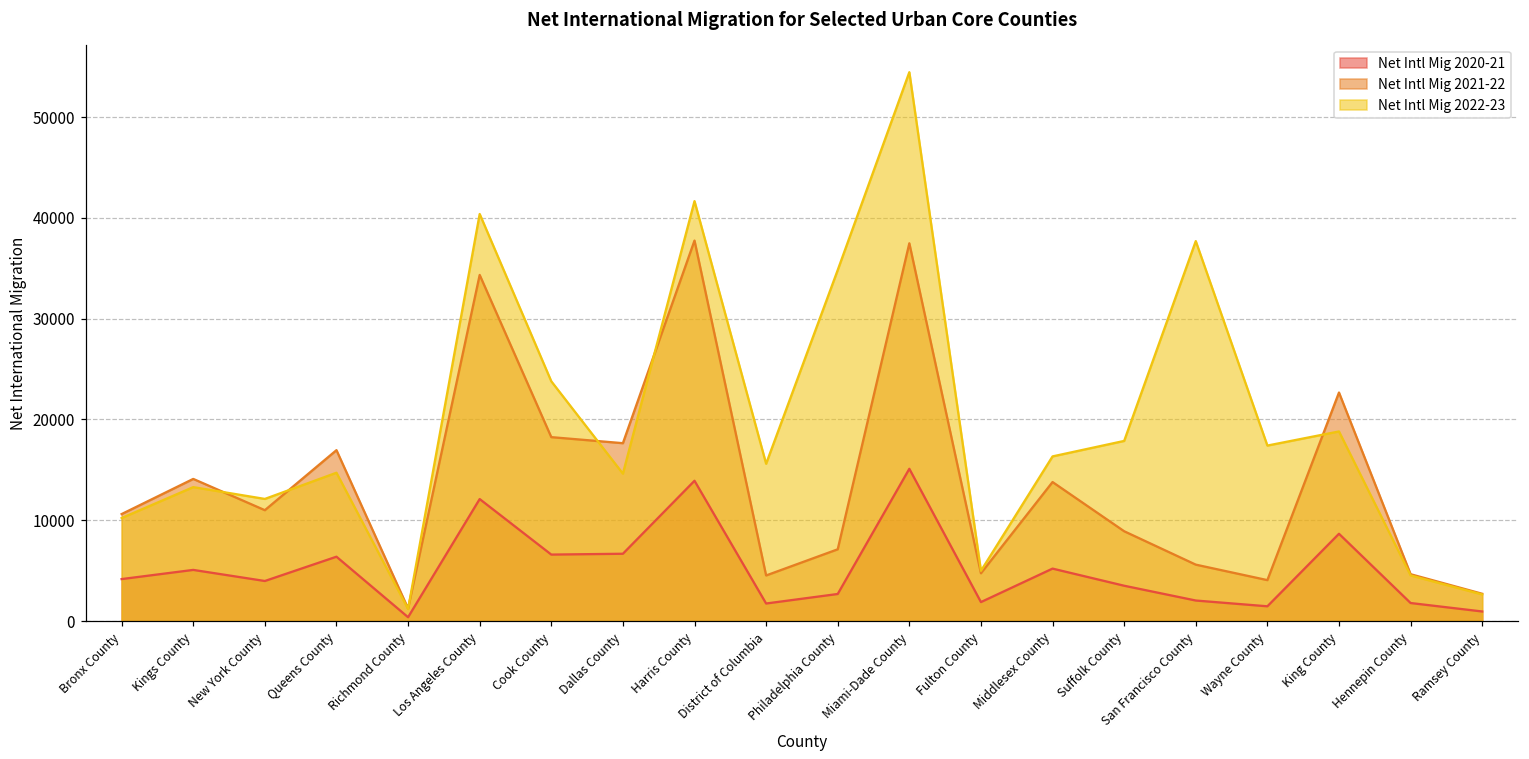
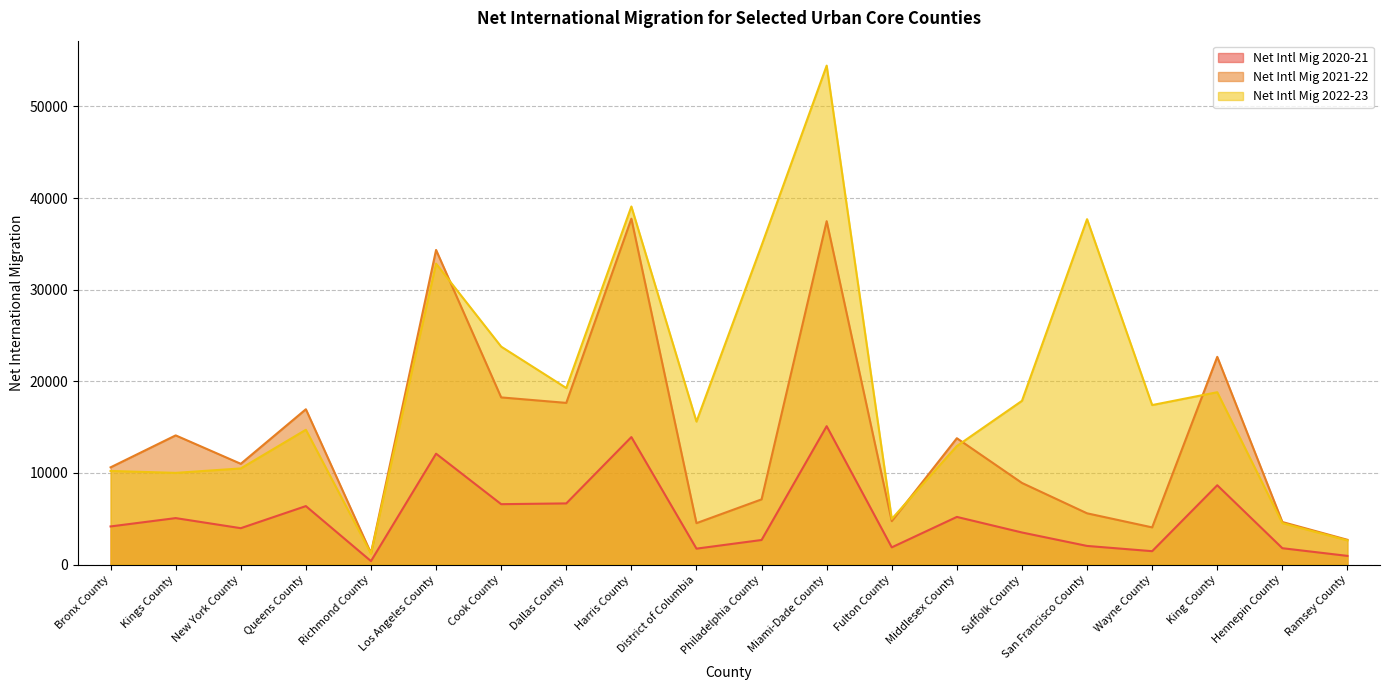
Net Intl Mig 2022-23, Kings County: 13000 -> 10000
Net Intl Mig 2022-23, New York County: 12000 -> 10000
Net Intl Mig 2022-23, Los Angeles County: 40000 -> 33000
Net Intl Mig 2022-23, Dallas County: 15000 -> 19000
Net Intl Mig 2022-23, Harris County: 42000 -> 39000
Net Intl Mig 2022-23, Middlesex County: 16000 -> 13000
